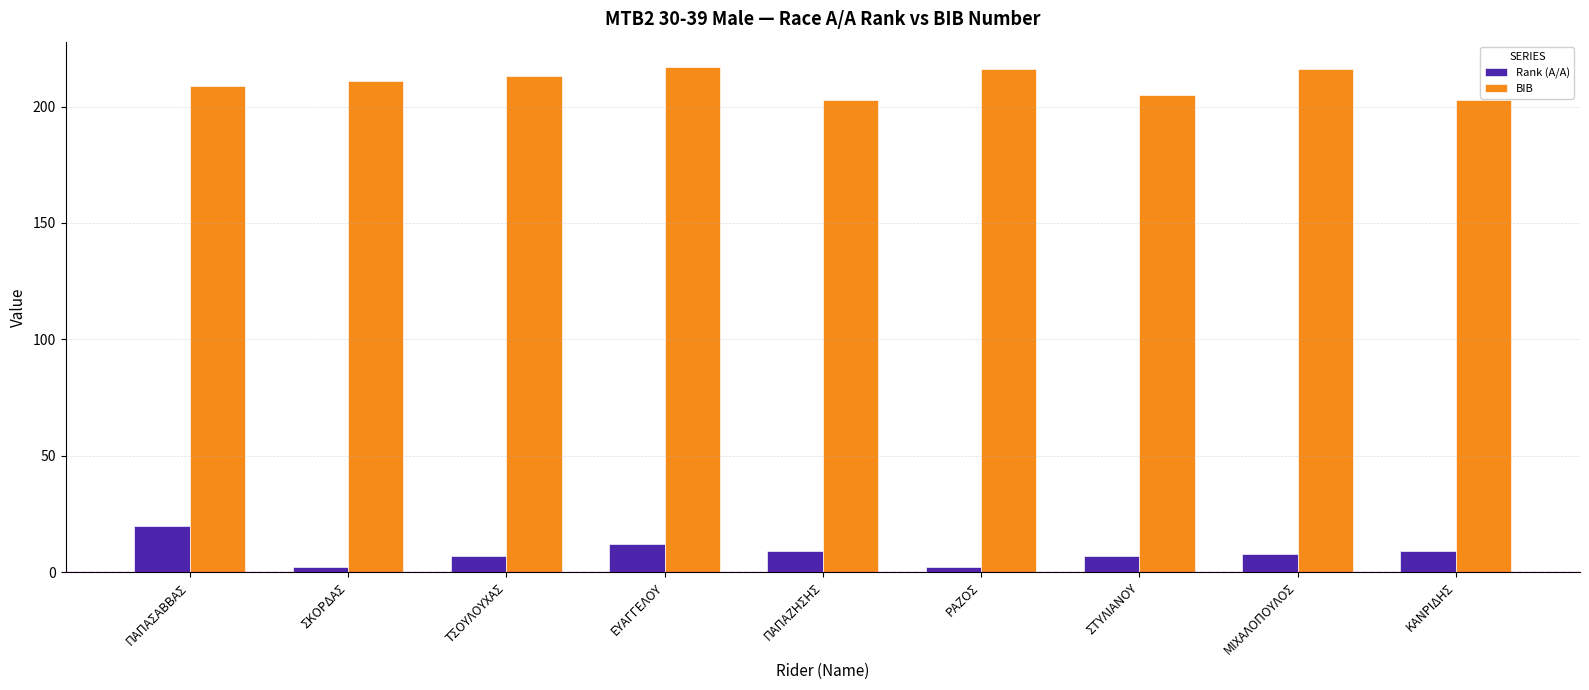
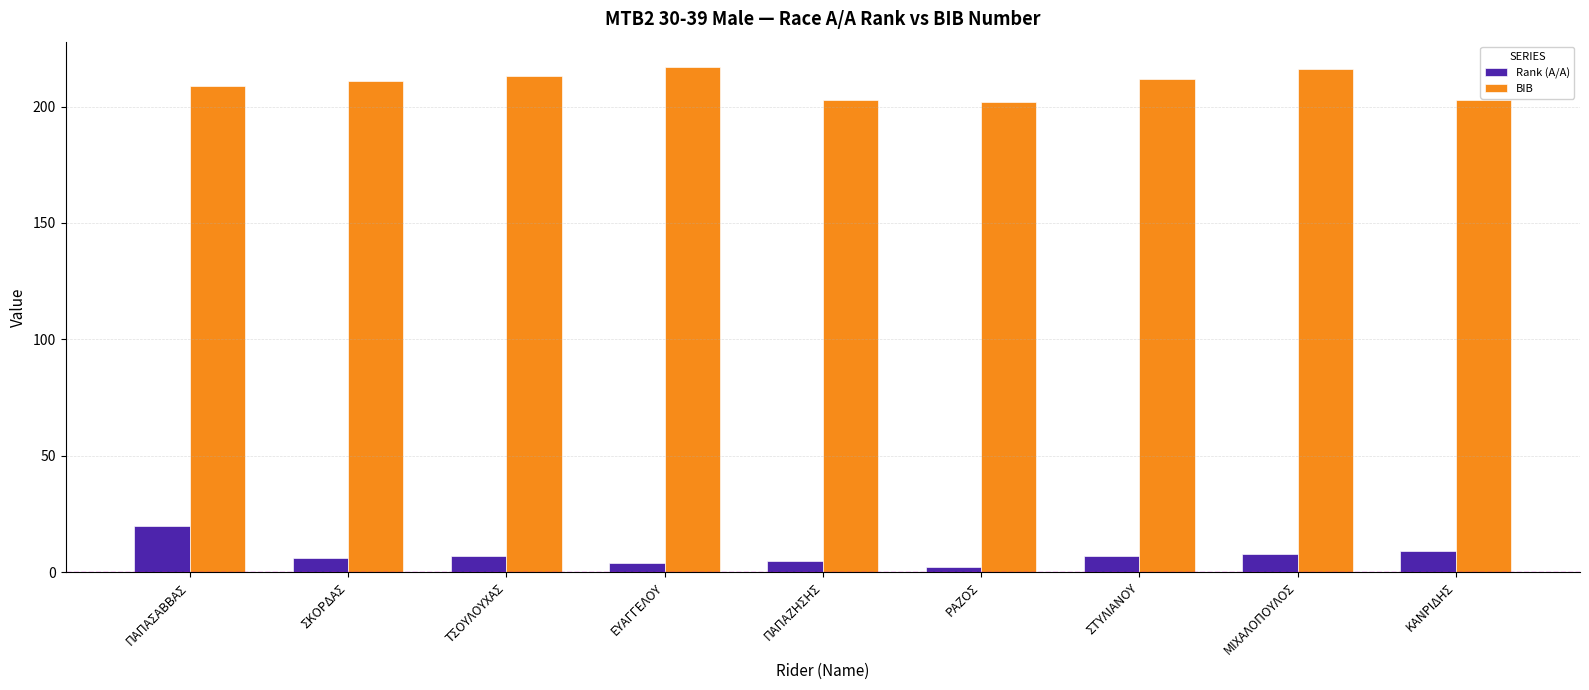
Rank (A/A), ΣΚΟΡΔΑΣ: 2 -> 6
Rank (A/A), ΕΥΑΓΓΕΛΟΥ: 12 -> 4
Rank (A/A), ΠΑΠΑΖΗΣΗΣ: 9 -> 5
BIB, ΡΑΖΟΣ: 216 -> 202
BIB, ΣΤΥΛΙΑΝΟΥ: 205 -> 212
